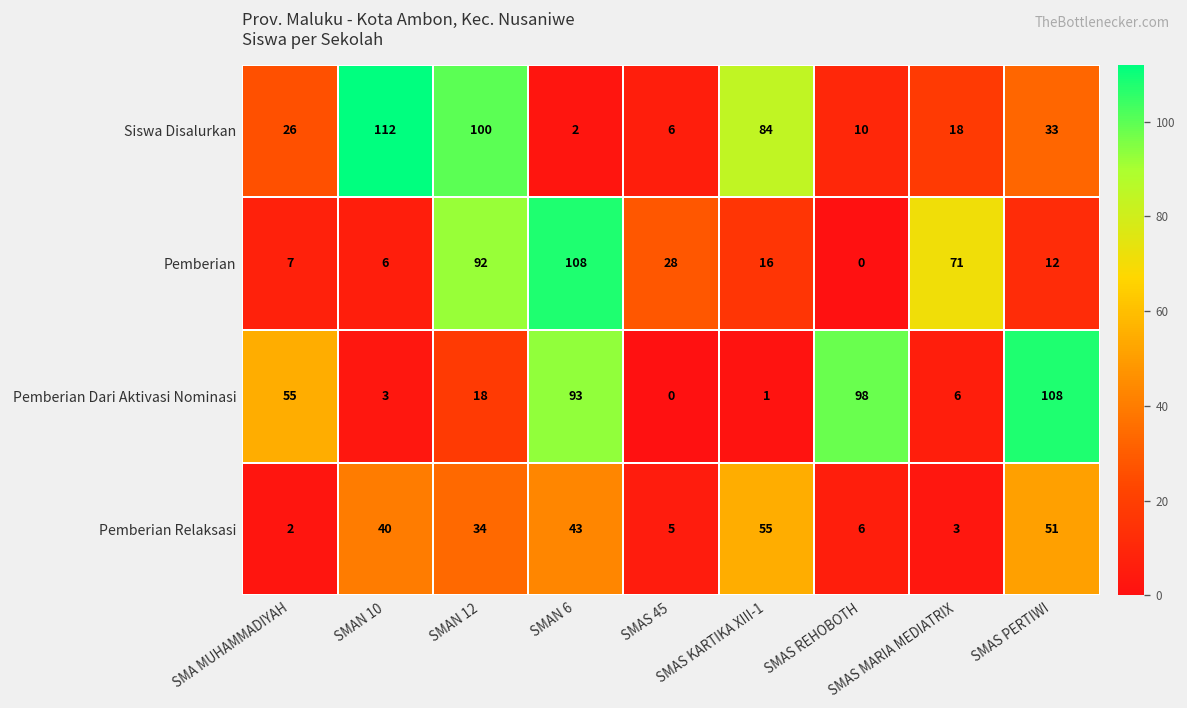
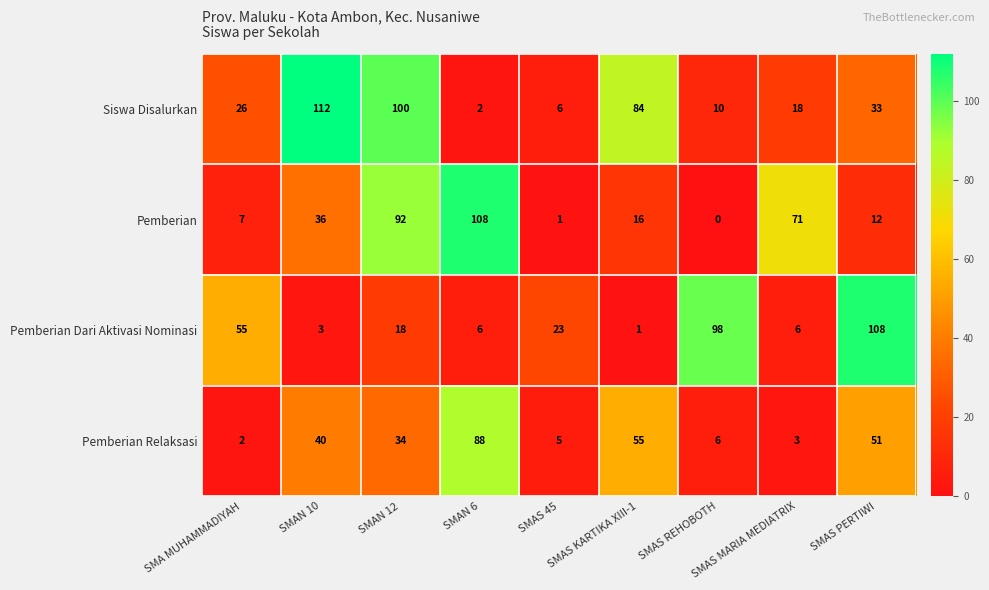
Pemberian, SMAN 10: 6 -> 36
Pemberian, SMAS 45: 28 -> 1
Pemberian Dari Aktivasi Nominasi, SMAN 6: 93 -> 6
Pemberian Dari Aktivasi Nominasi, SMAS 45: 0 -> 23
Pemberian Relaksasi, SMAN 6: 43 -> 88
